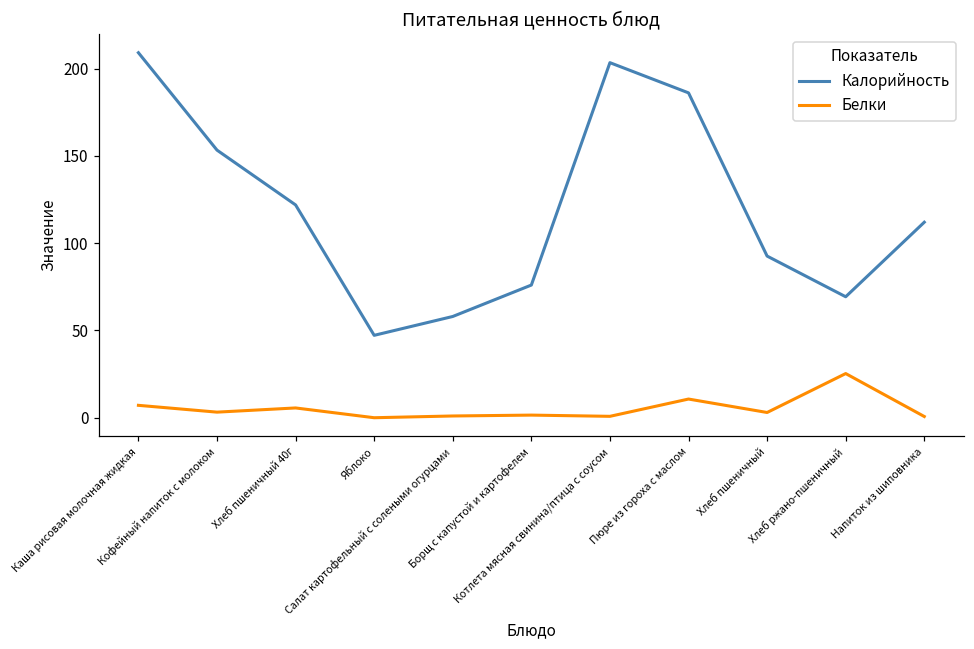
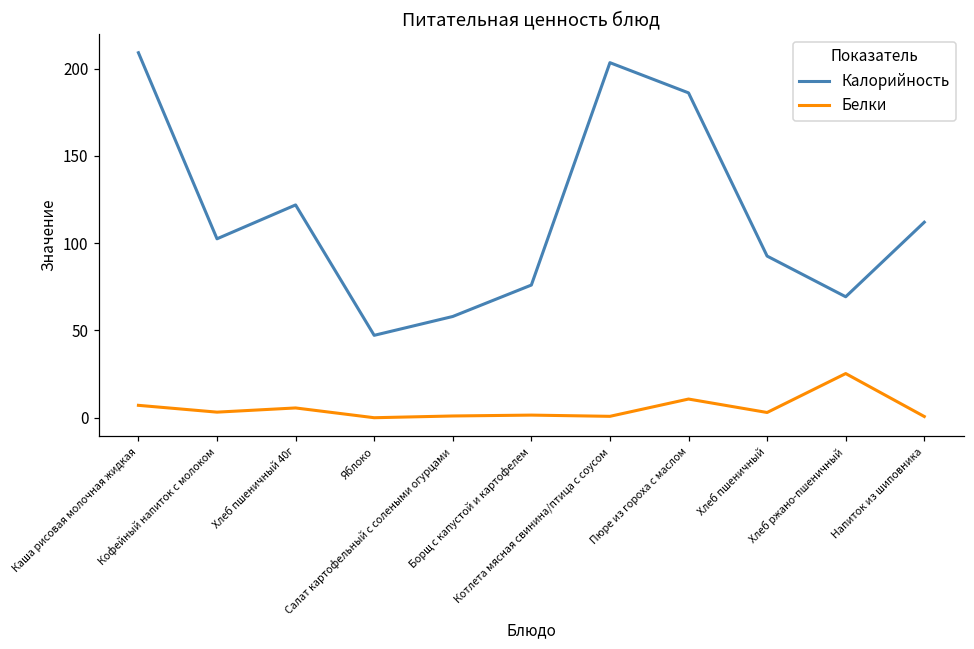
Калорийность, Кофейный напиток с молоком: 153 -> 103
